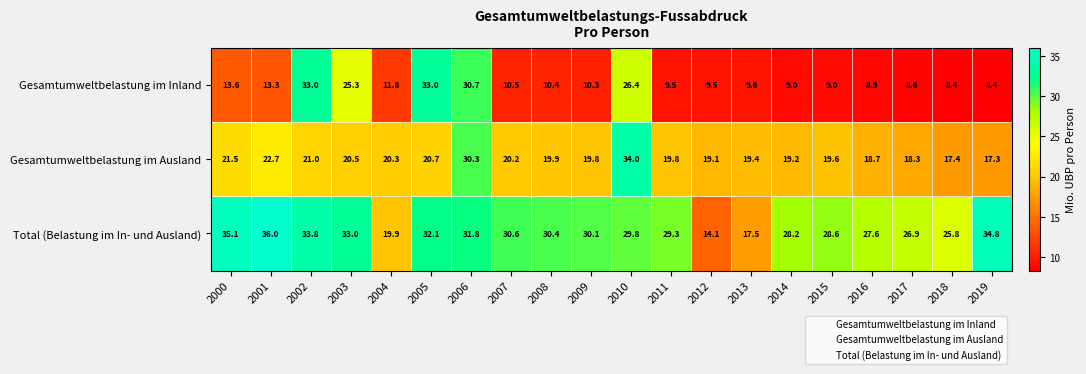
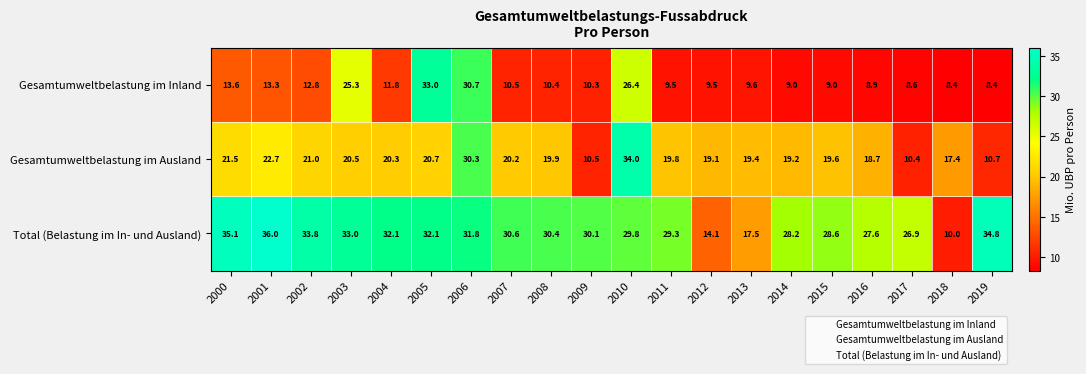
Gesamtumweltbelastung im Inland, 2002: 33.0 -> 12.8
Gesamtumweltbelastung im Ausland, 2009: 19.8 -> 10.5
Gesamtumweltbelastung im Ausland, 2017: 18.3 -> 10.4
Gesamtumweltbelastung im Ausland, 2019: 17.3 -> 10.7
Total (Belastung im In- und Ausland), 2004: 19.9 -> 32.1
Total (Belastung im In- und Ausland), 2018: 25.8 -> 10.0
